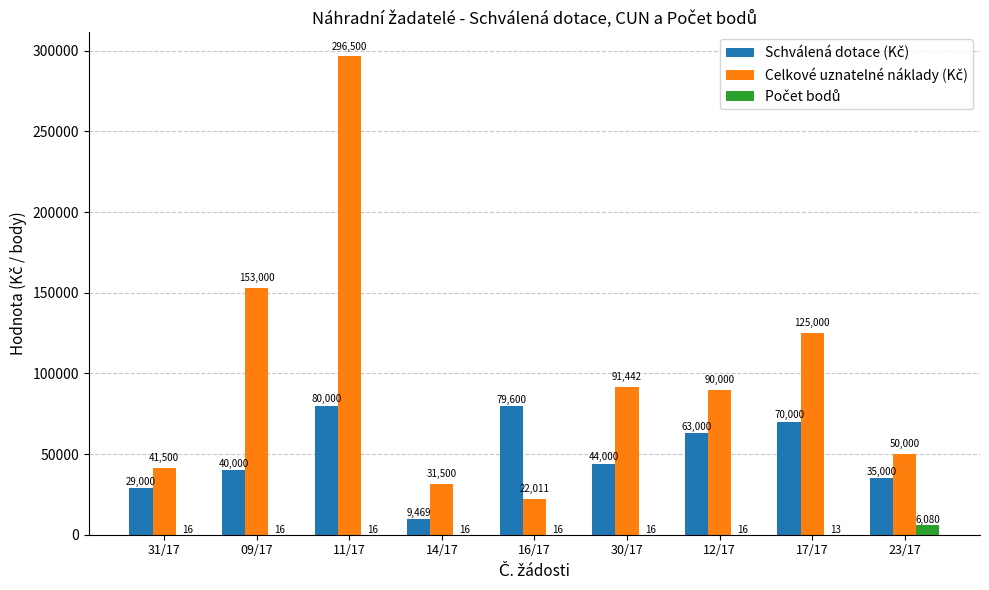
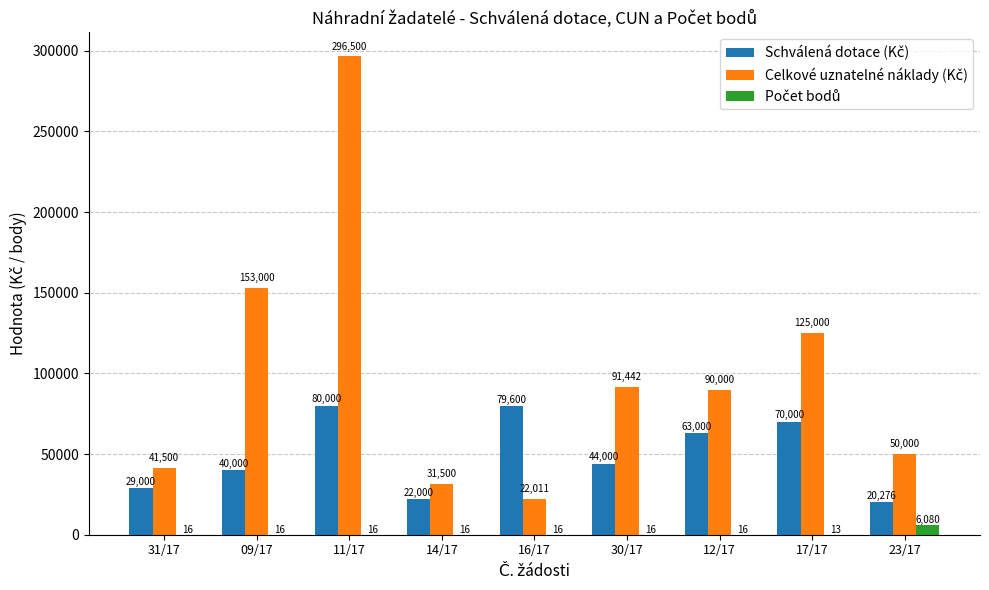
Schválená dotace (Kč), 14/17: 9,469 -> 22,000
Schválená dotace (Kč), 23/17: 35,000 -> 20,276
